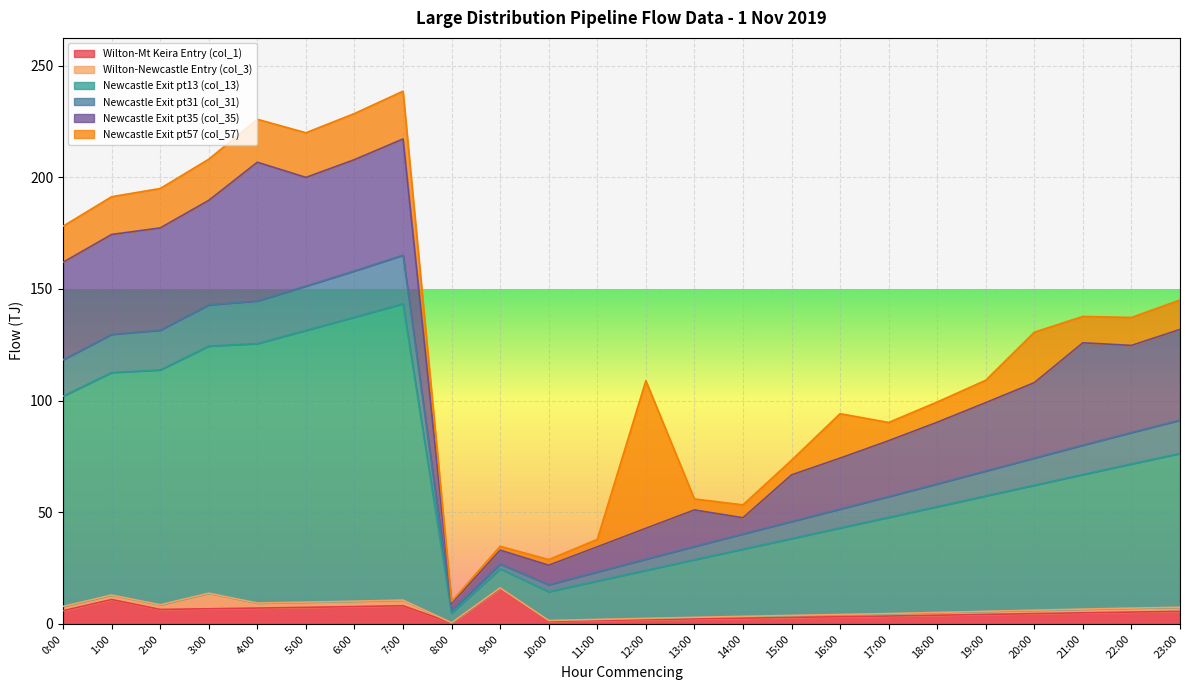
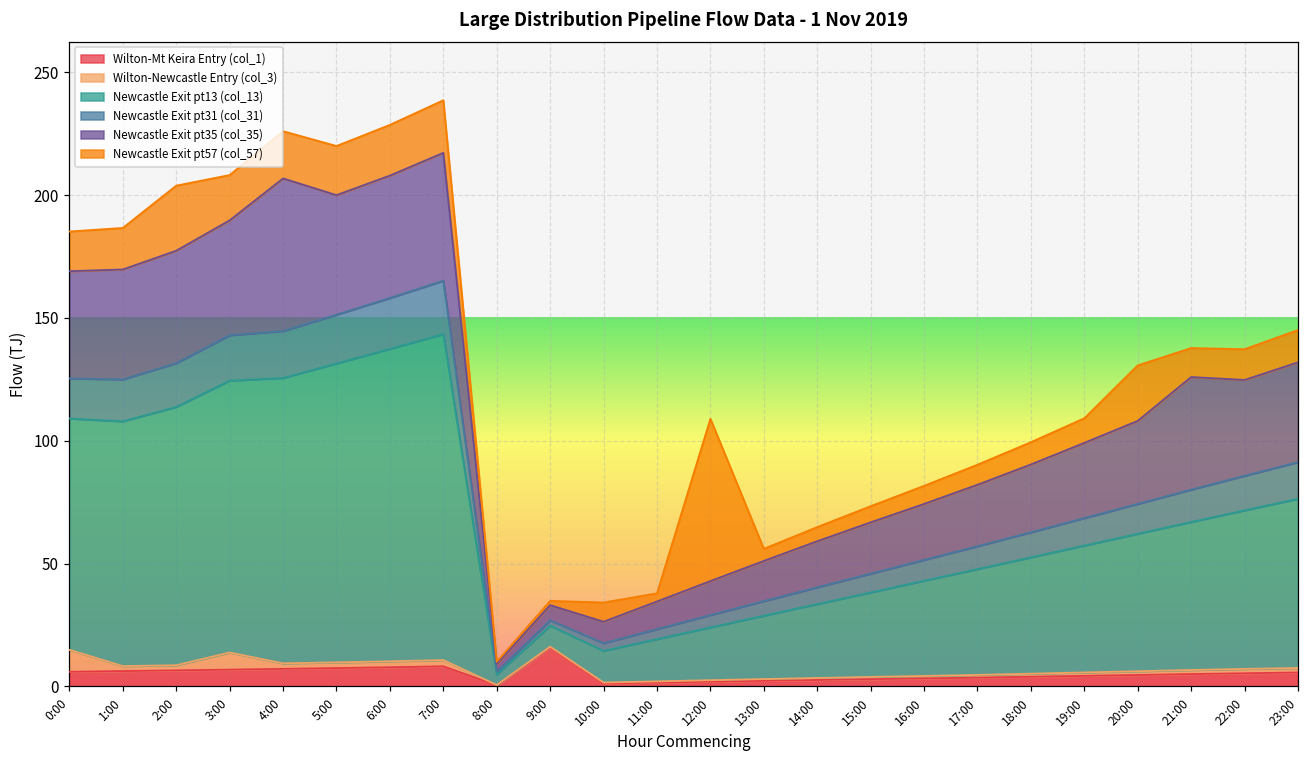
Wilton-Newcastle Entry (col_3), 0:00: 2 -> 9
Wilton-Mt Keira Entry (col_1), 1:00: 11 -> 6
Newcastle Exit pt57 (col_57), 2:00: 18 -> 26
Newcastle Exit pt57 (col_57), 10:00: 3 -> 8
Newcastle Exit pt35 (col_35), 14:00: 7 -> 19
Newcastle Exit pt57 (col_57), 16:00: 20 -> 7
